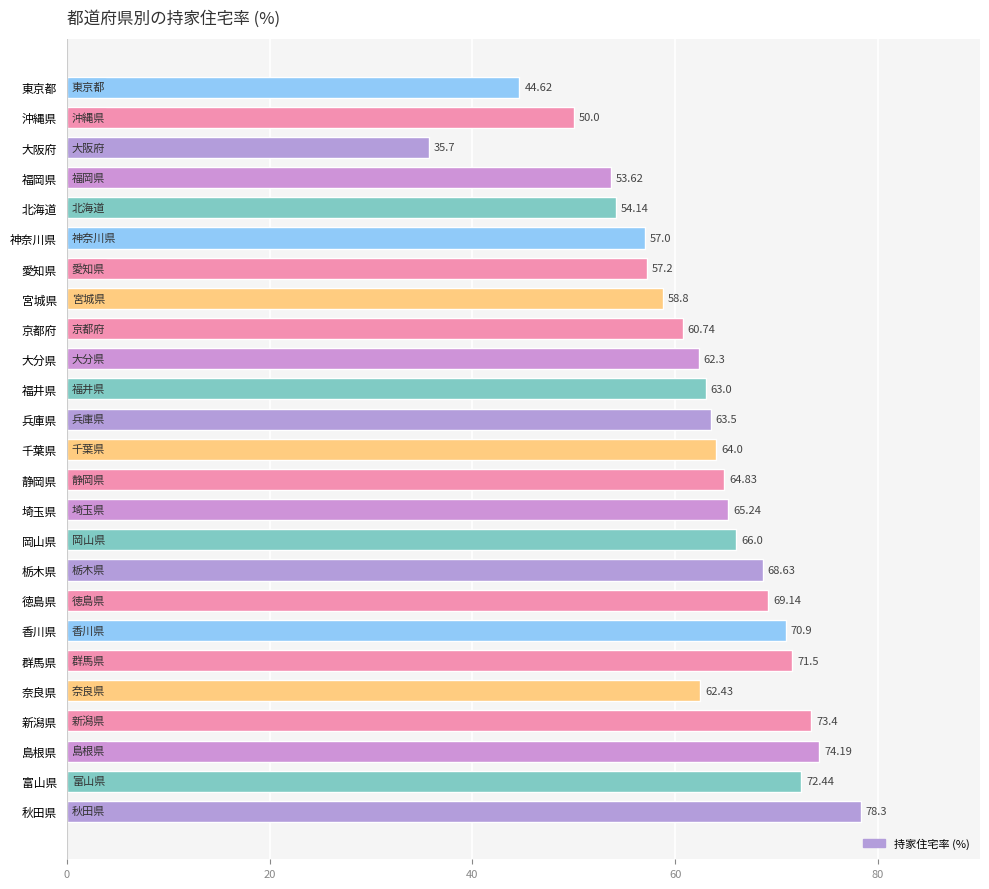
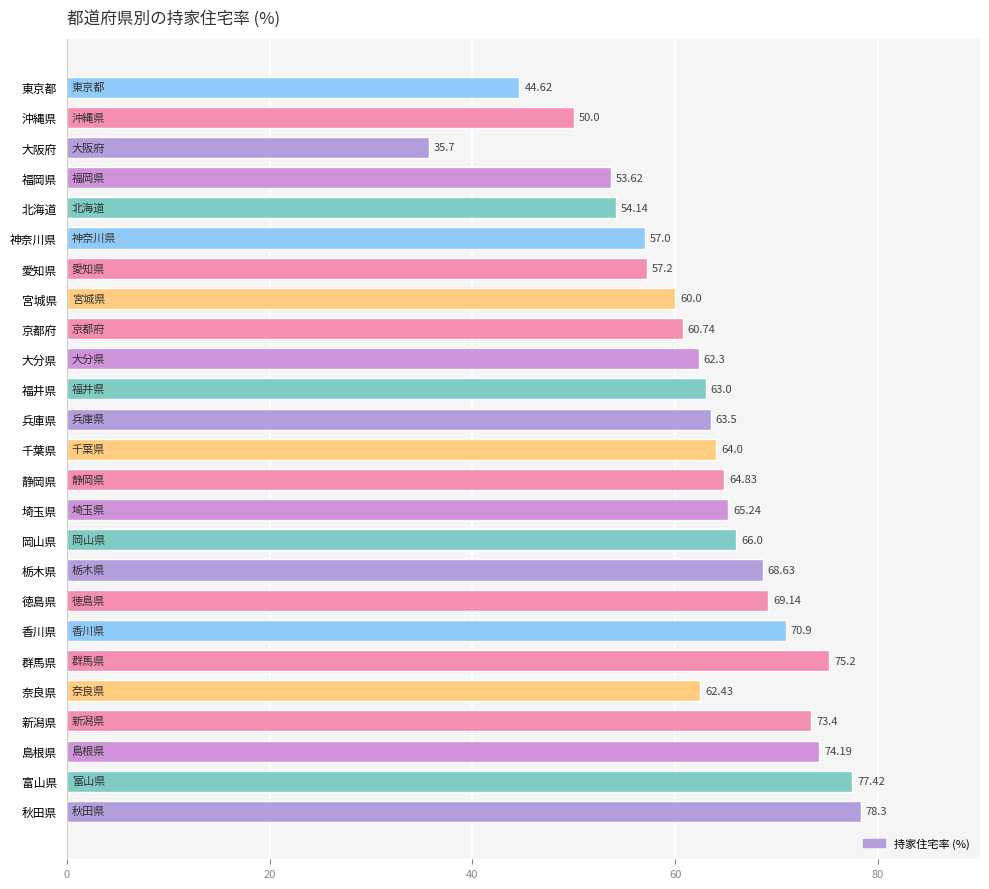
宮城県: 58.8 -> 60.0
群馬県: 71.5 -> 75.2
富山県: 72.44 -> 77.42
